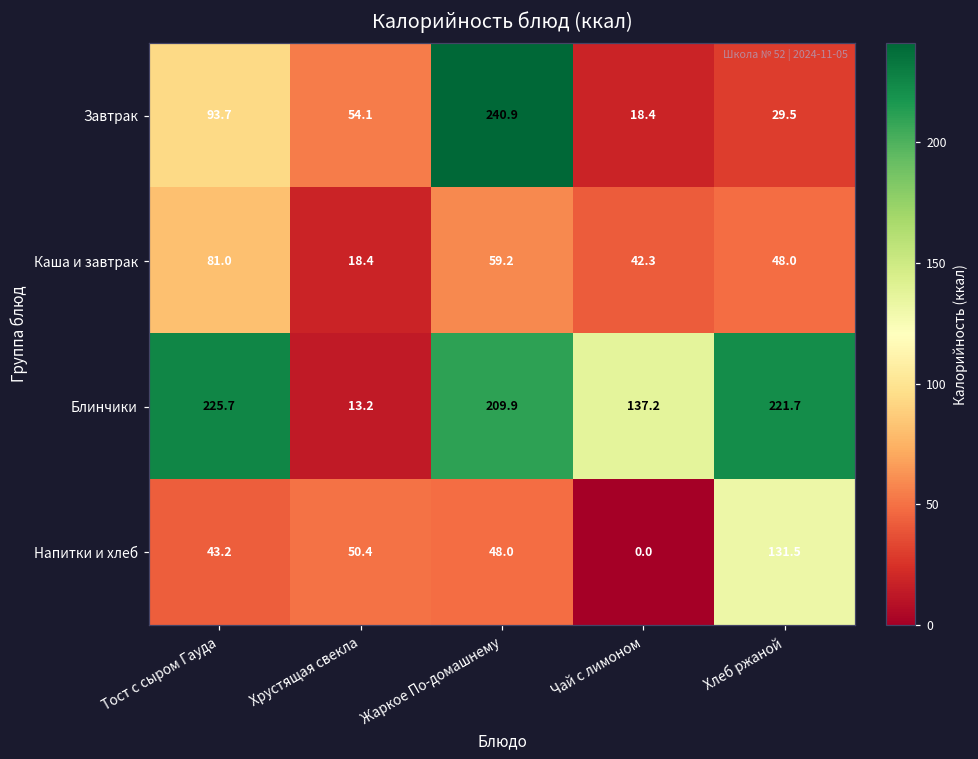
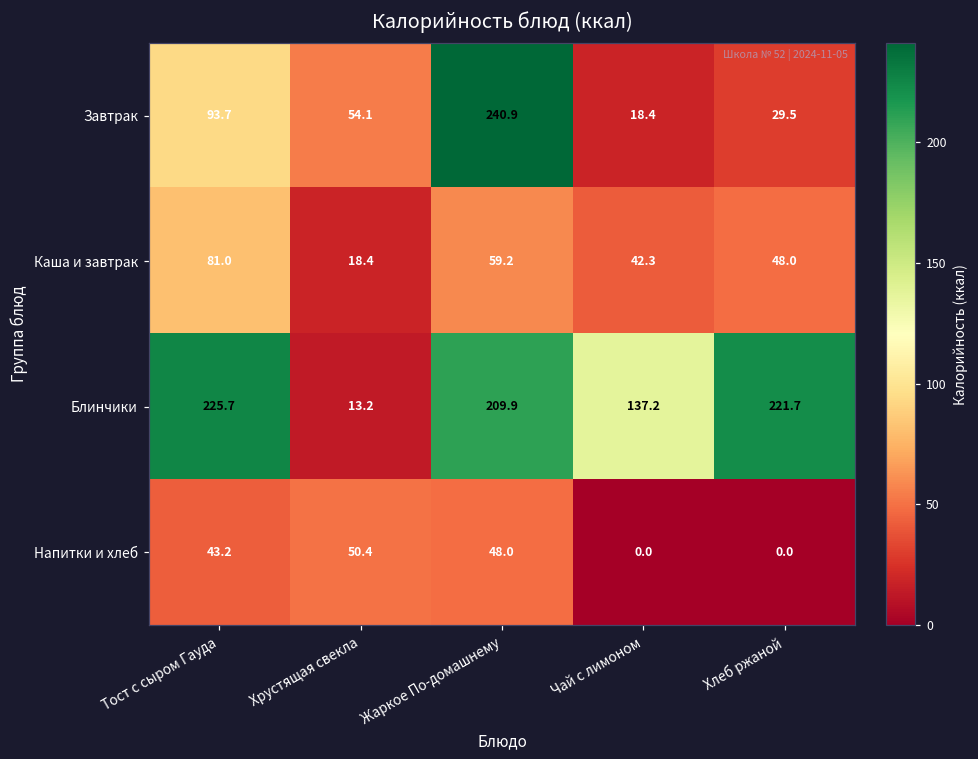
Напитки и хлеб, Хлеб ржаной: 131.5 -> 0.0
